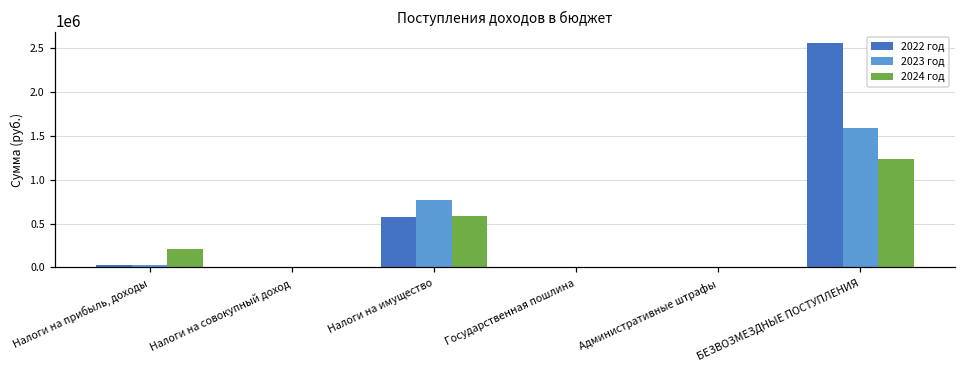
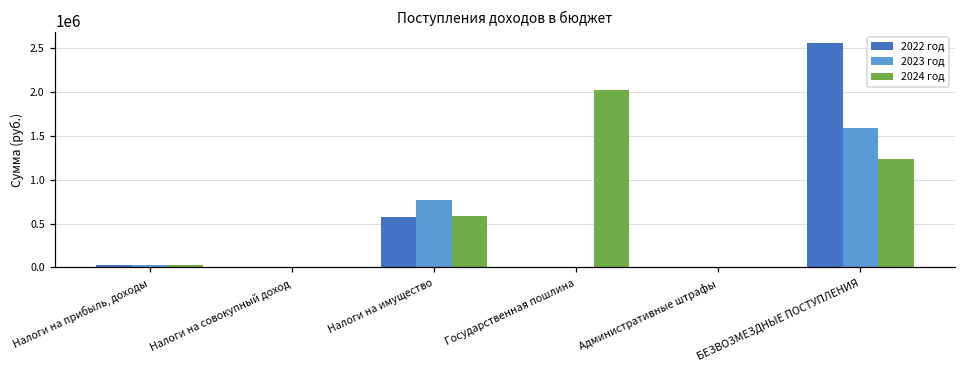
2024 год, Налоги на прибыль, доходы: 200000 -> 0
2024 год, Государственная пошлина: 0 -> 2000000
